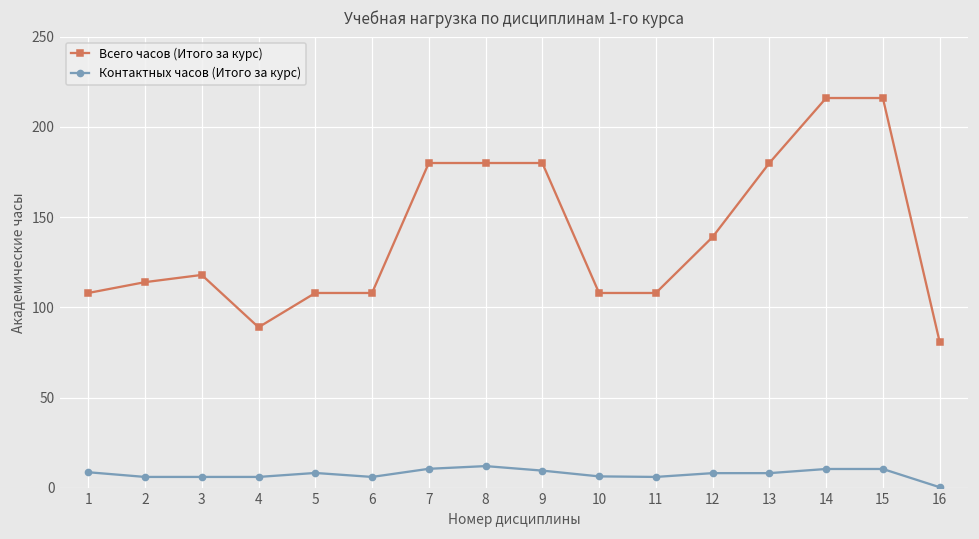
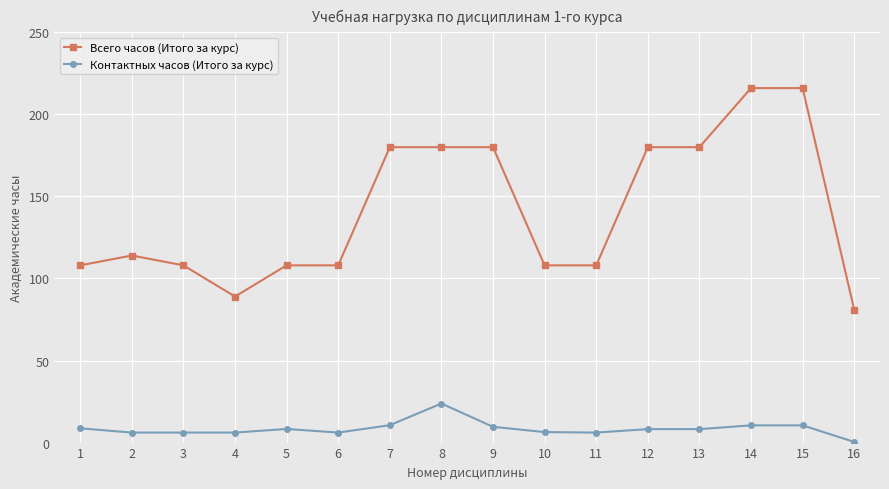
Всего часов (Итого за курс), 3: 118 -> 108
Контактных часов (Итого за курс), 8: 12 -> 24
Всего часов (Итого за курс), 12: 139 -> 180
